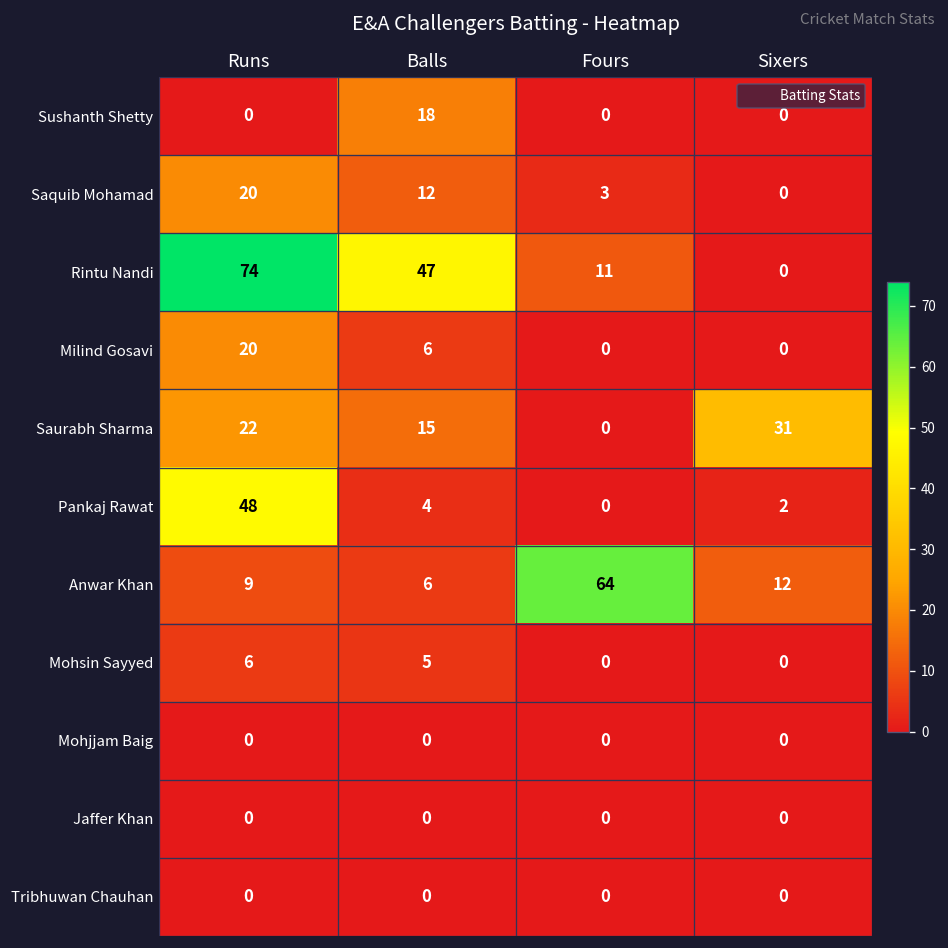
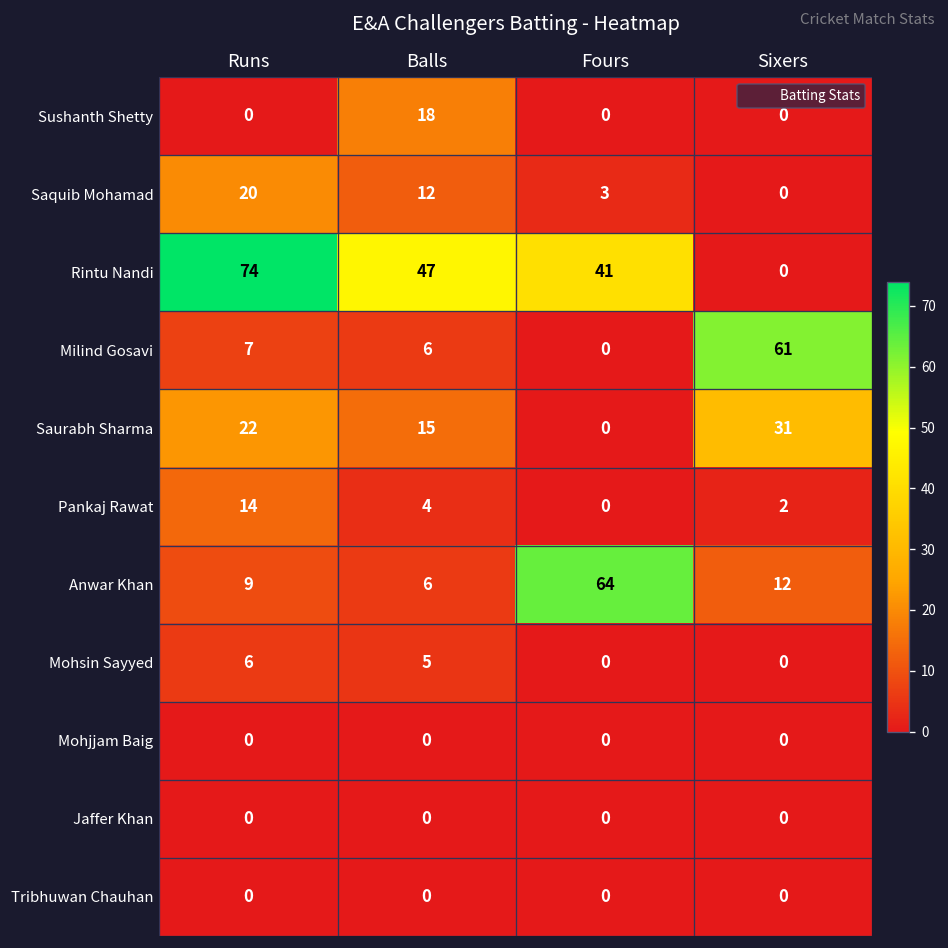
Rintu Nandi, Fours: 11 -> 41
Milind Gosavi, Runs: 20 -> 7
Milind Gosavi, Sixers: 0 -> 61
Pankaj Rawat, Runs: 48 -> 14
